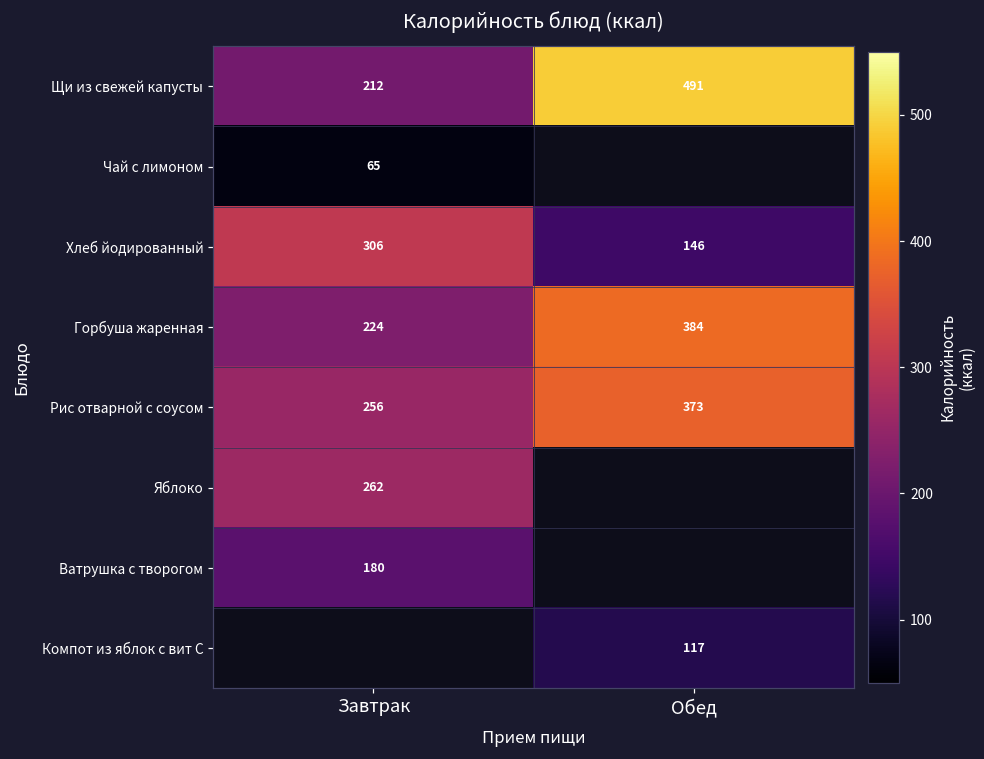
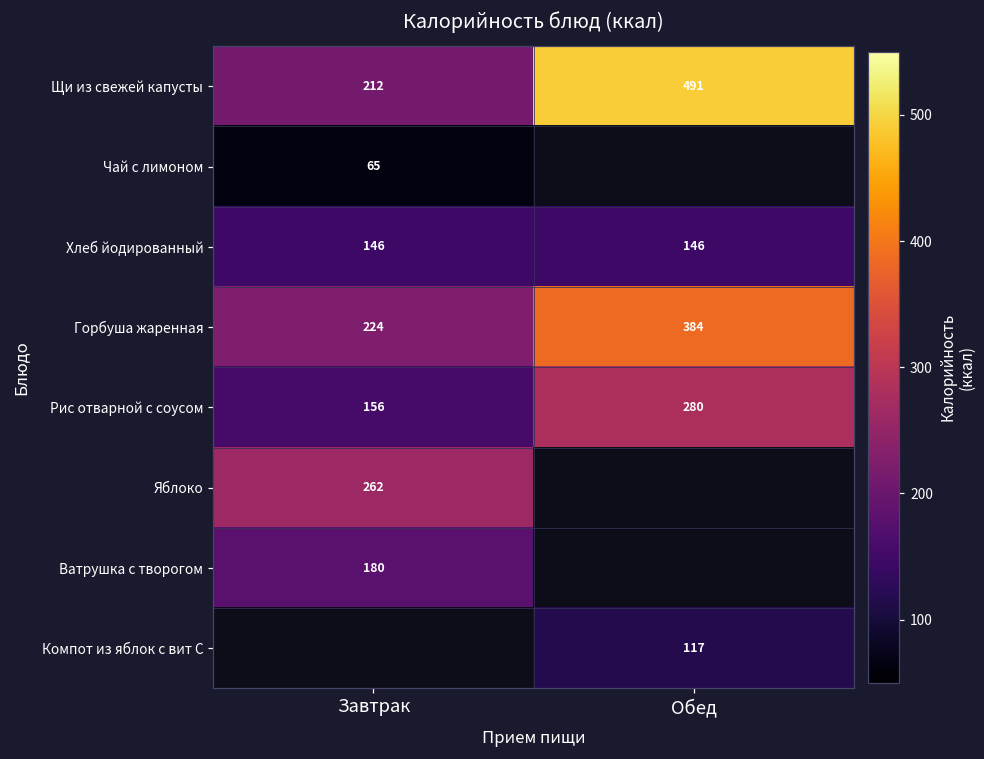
Хлеб йодированный, Завтрак: 306 -> 146
Рис отварной с соусом, Завтрак: 256 -> 156
Рис отварной с соусом, Обед: 373 -> 280
